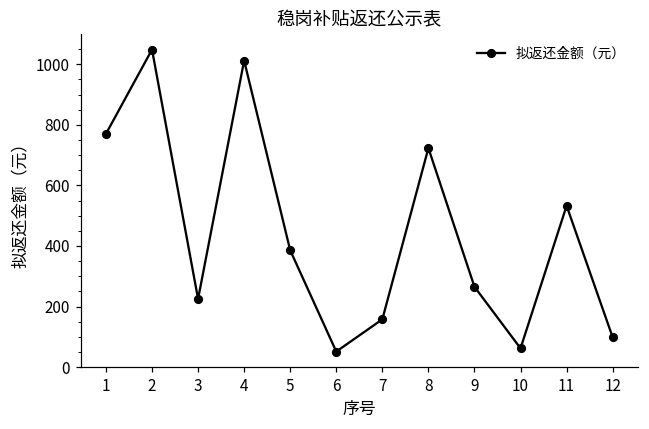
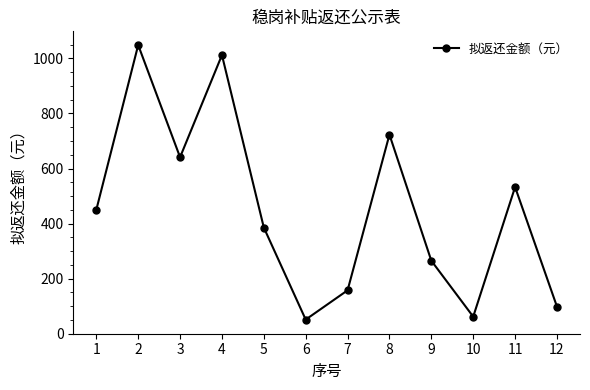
1: 770 -> 450
3: 230 -> 640
